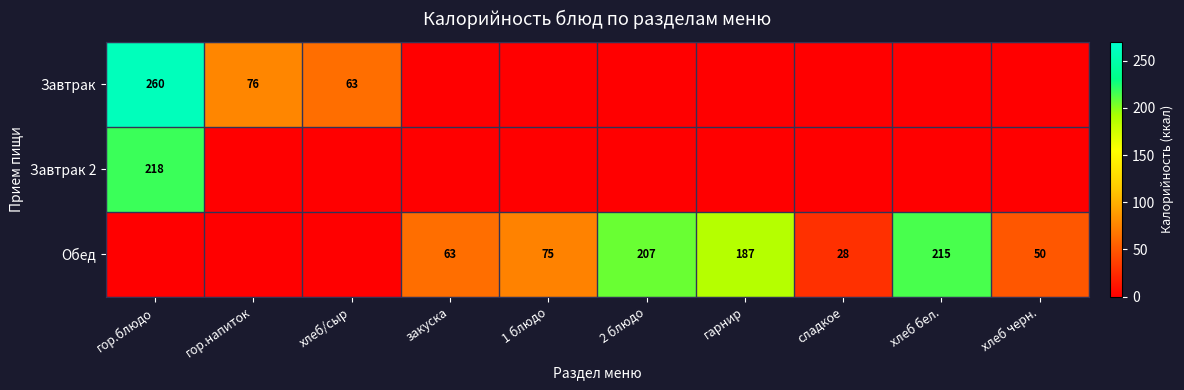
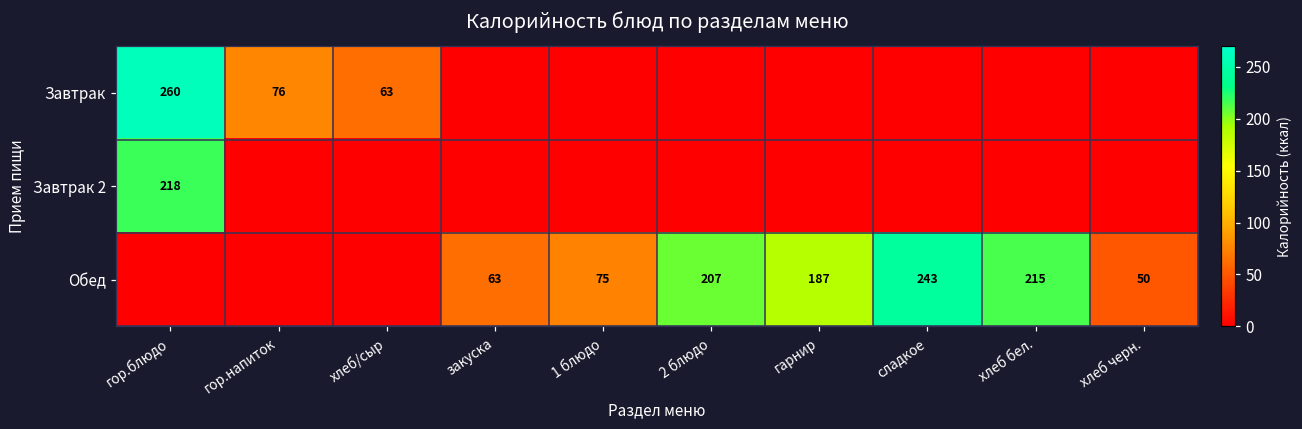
Обед, сладкое: 28 -> 243
